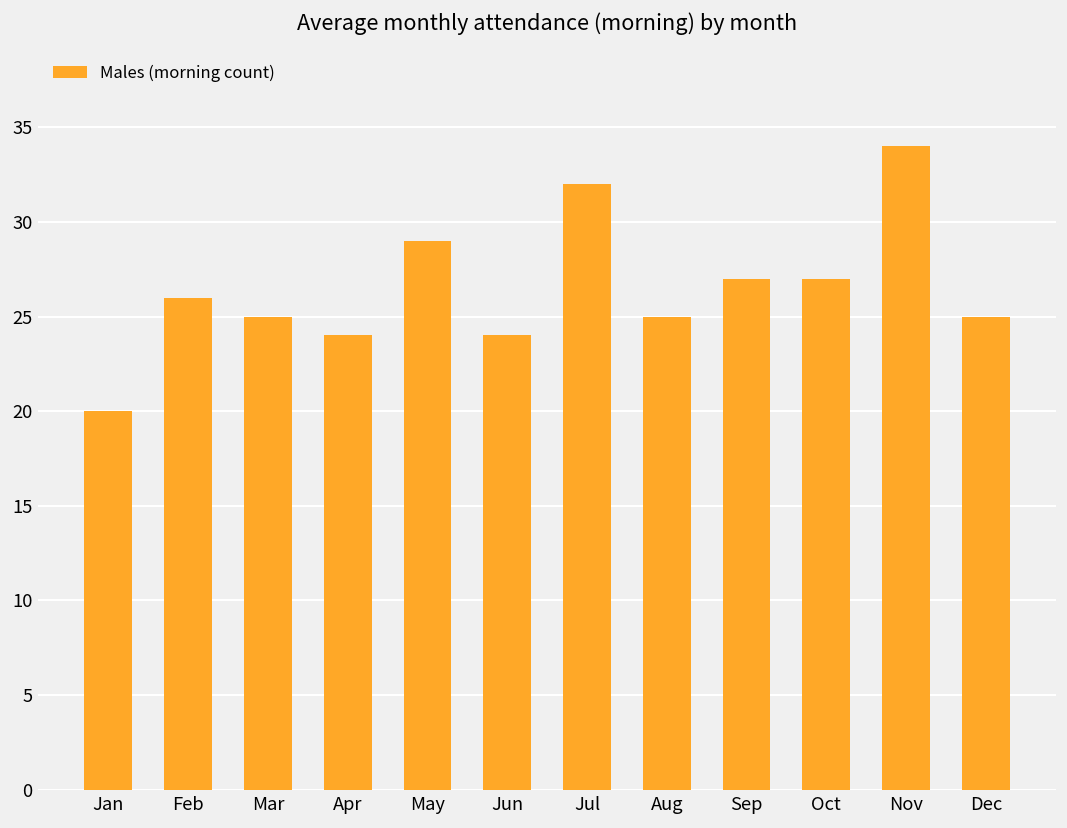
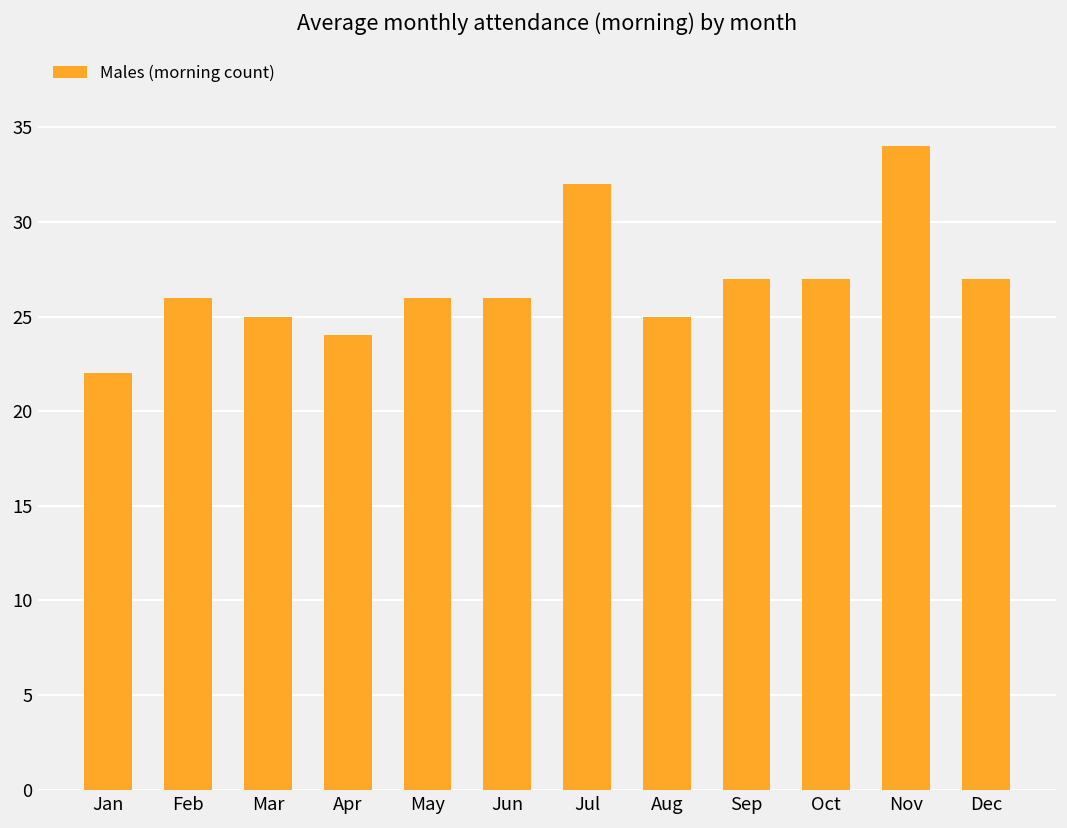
Jan: 20 -> 22
May: 29 -> 26
Jun: 24 -> 26
Dec: 25 -> 27
